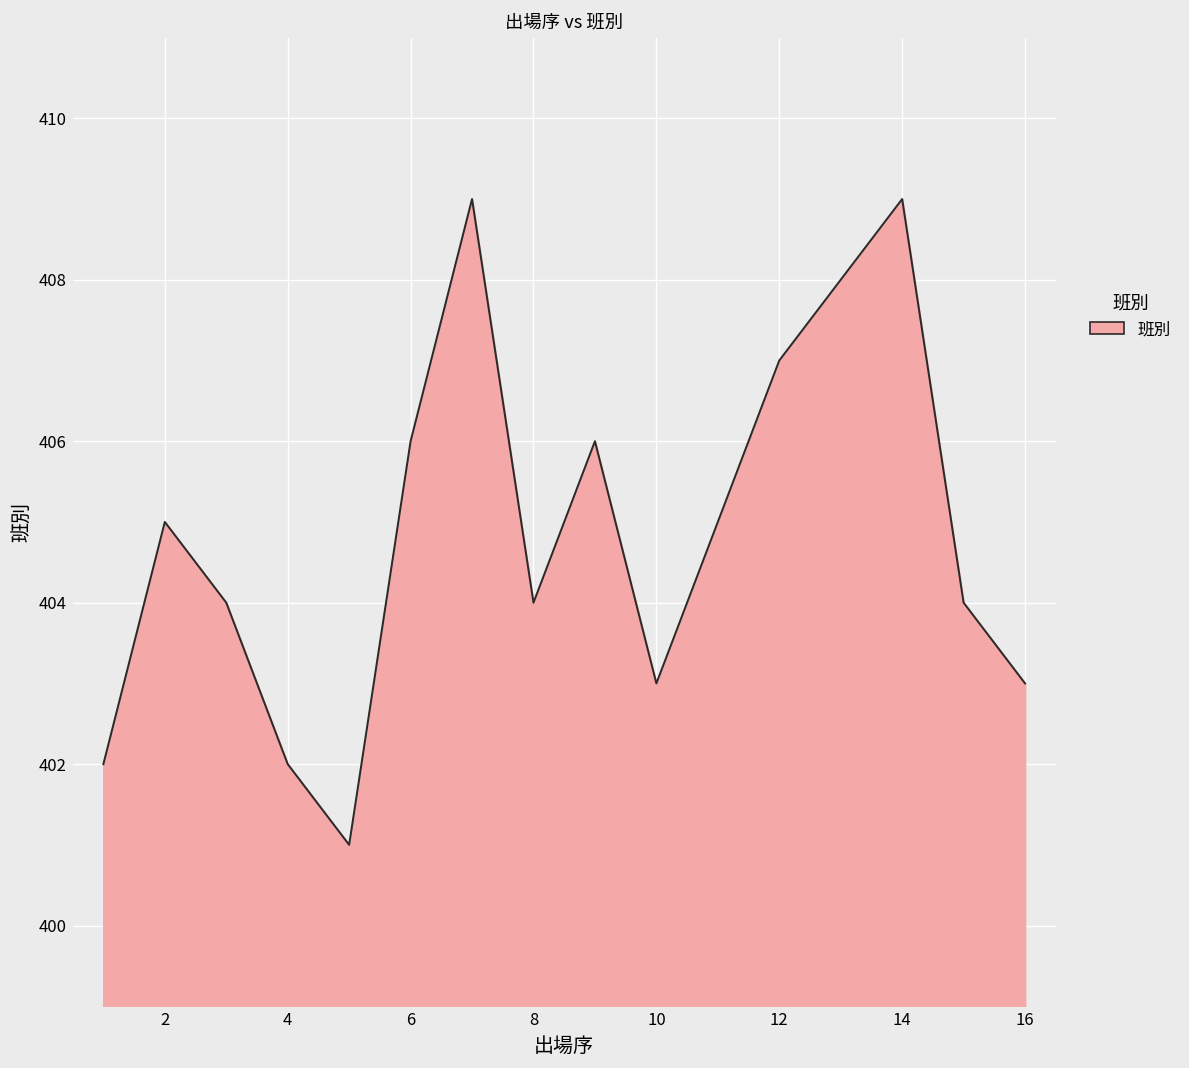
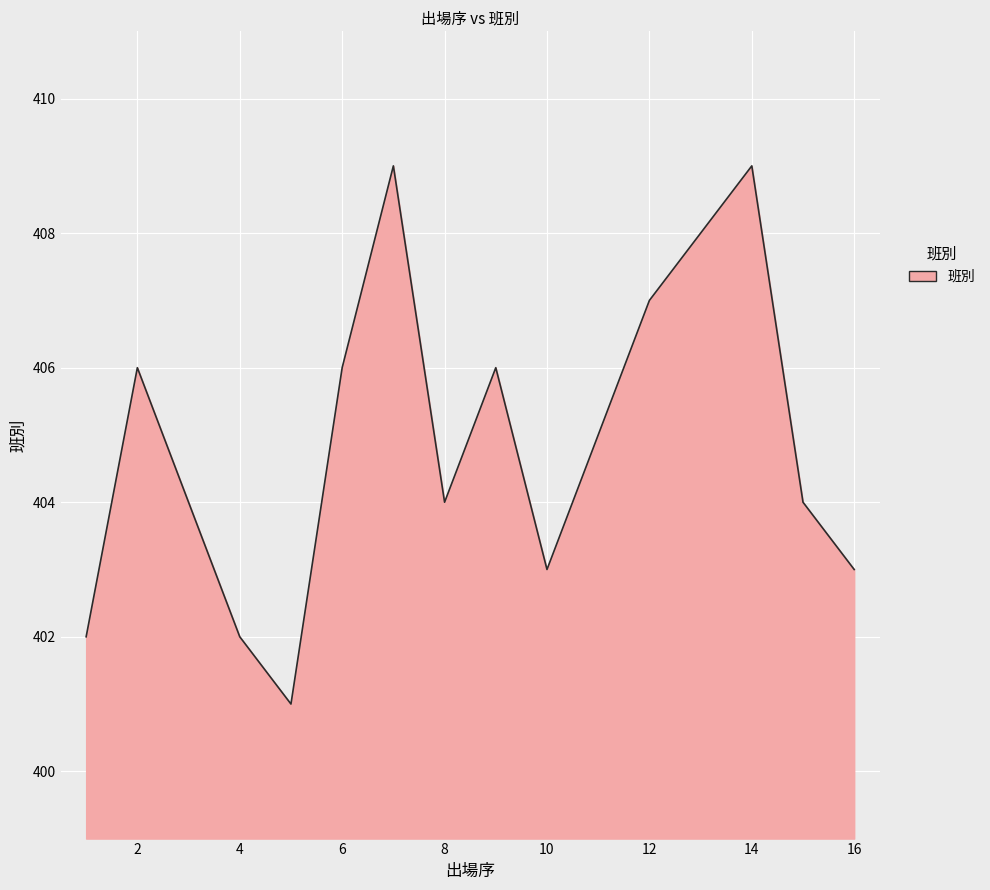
2: 405 -> 406
